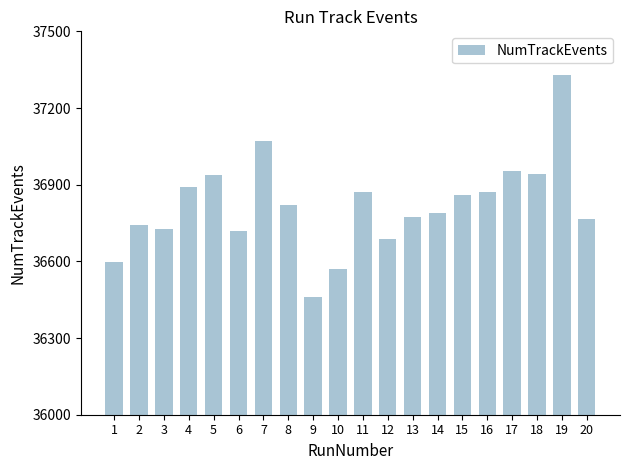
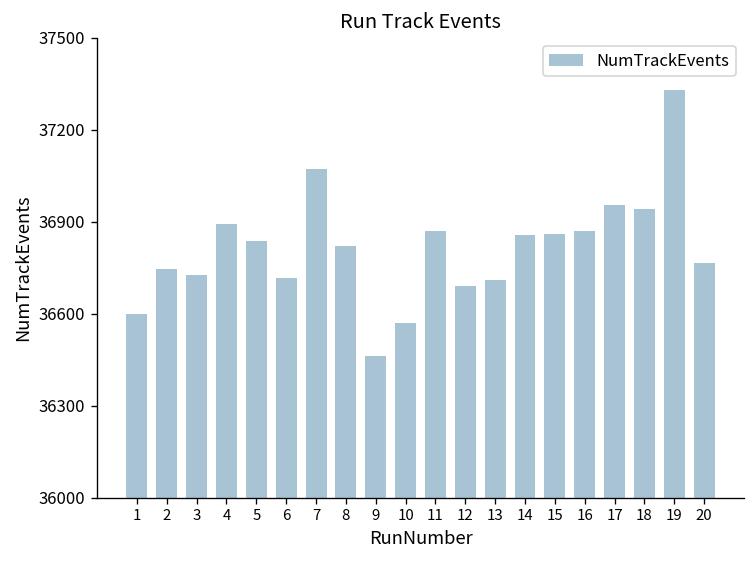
5: 36940 -> 36840
13: 36770 -> 36710
14: 36790 -> 36860
